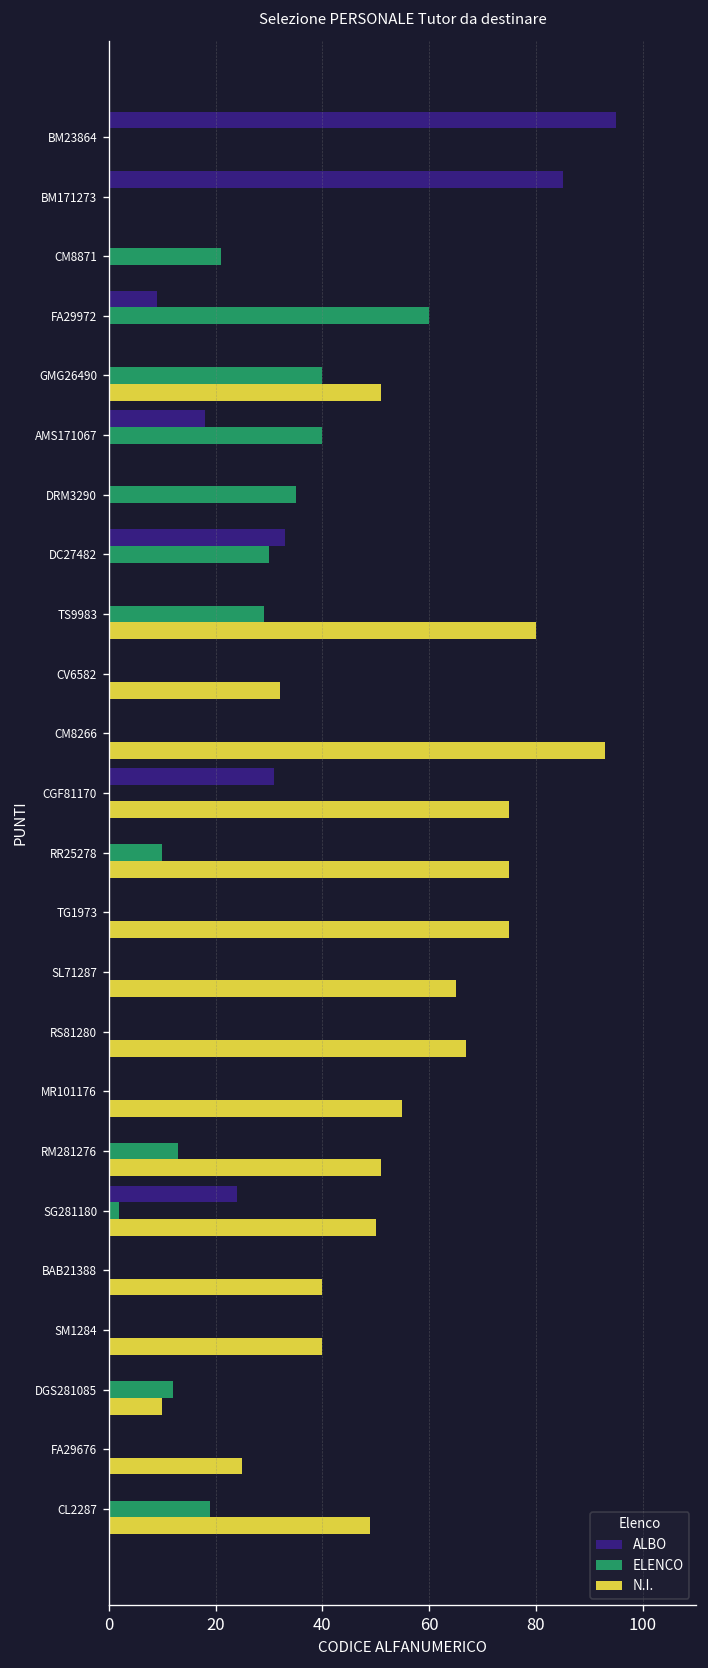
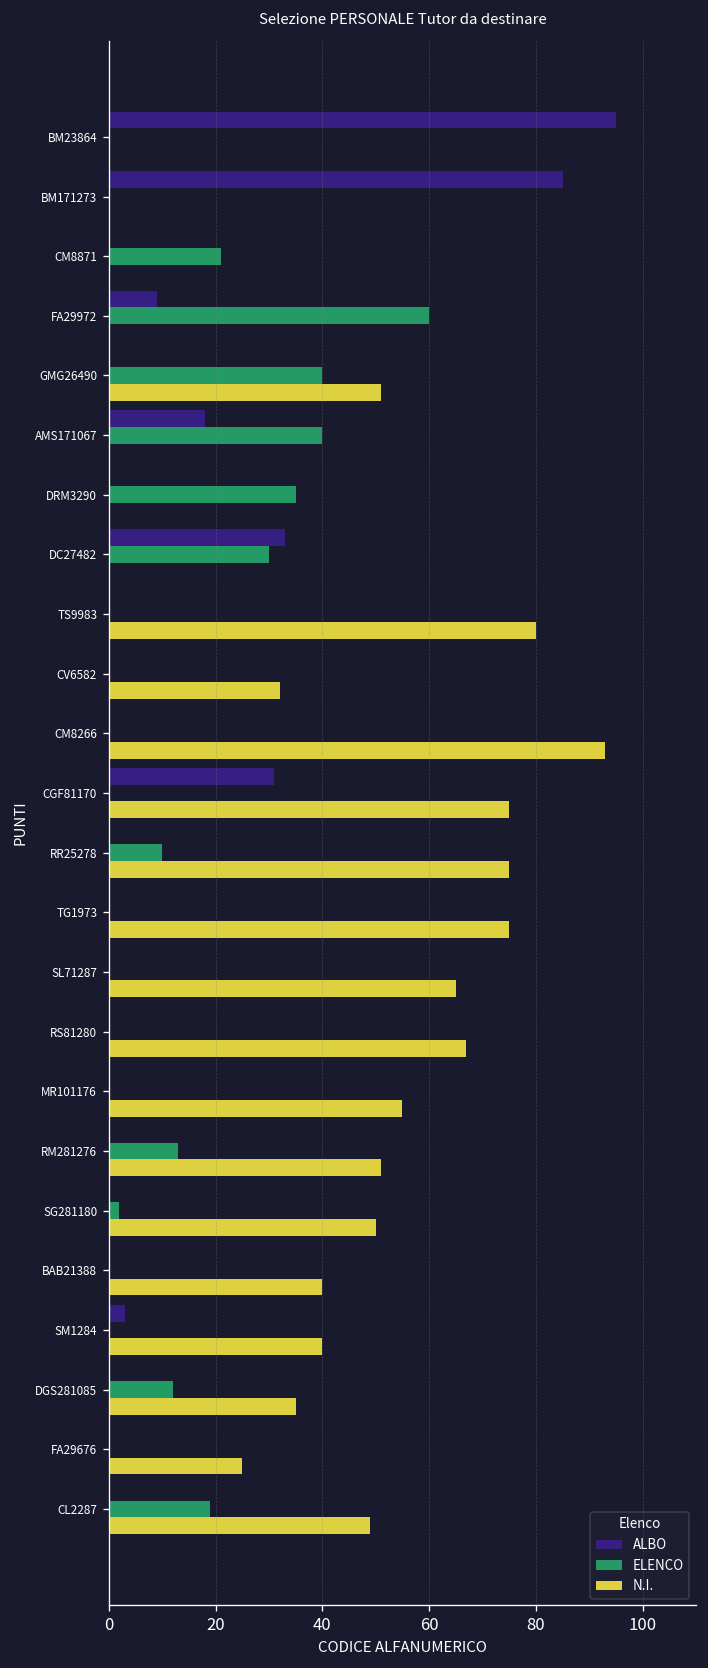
ELENCO, TS9983: 29 -> 0
ALBO, SG281180: 24 -> 0
ALBO, SM1284: 0 -> 3
N.I., DGS281085: 10 -> 35
